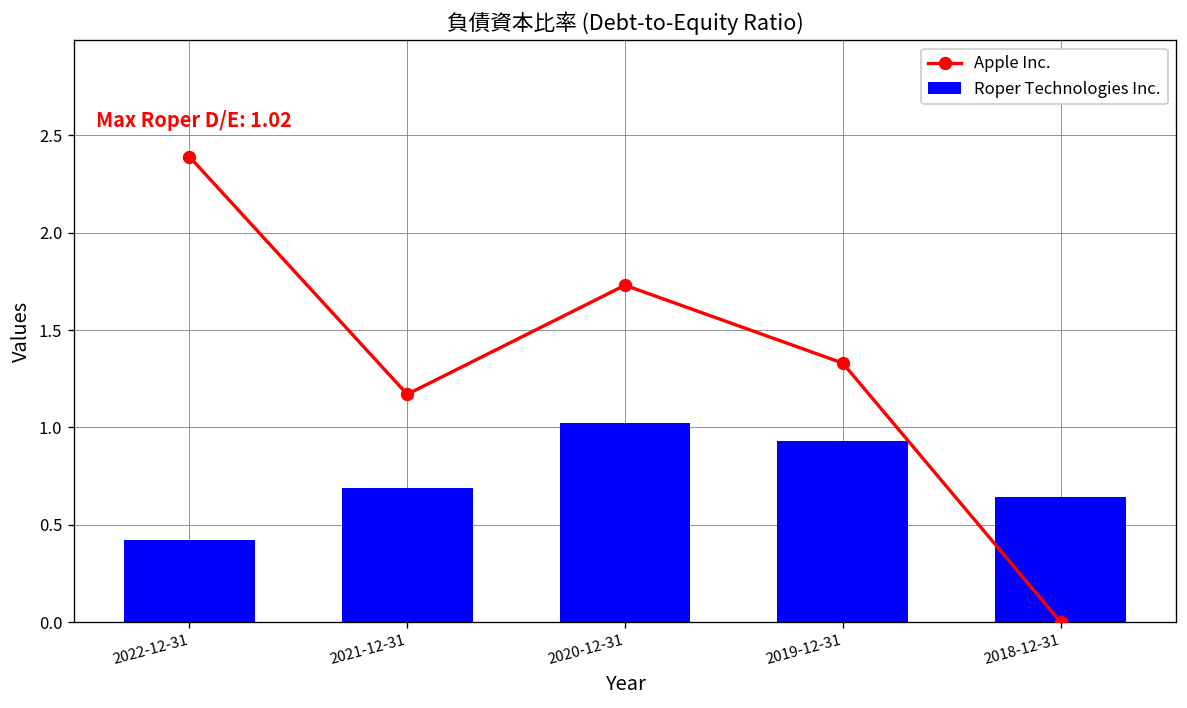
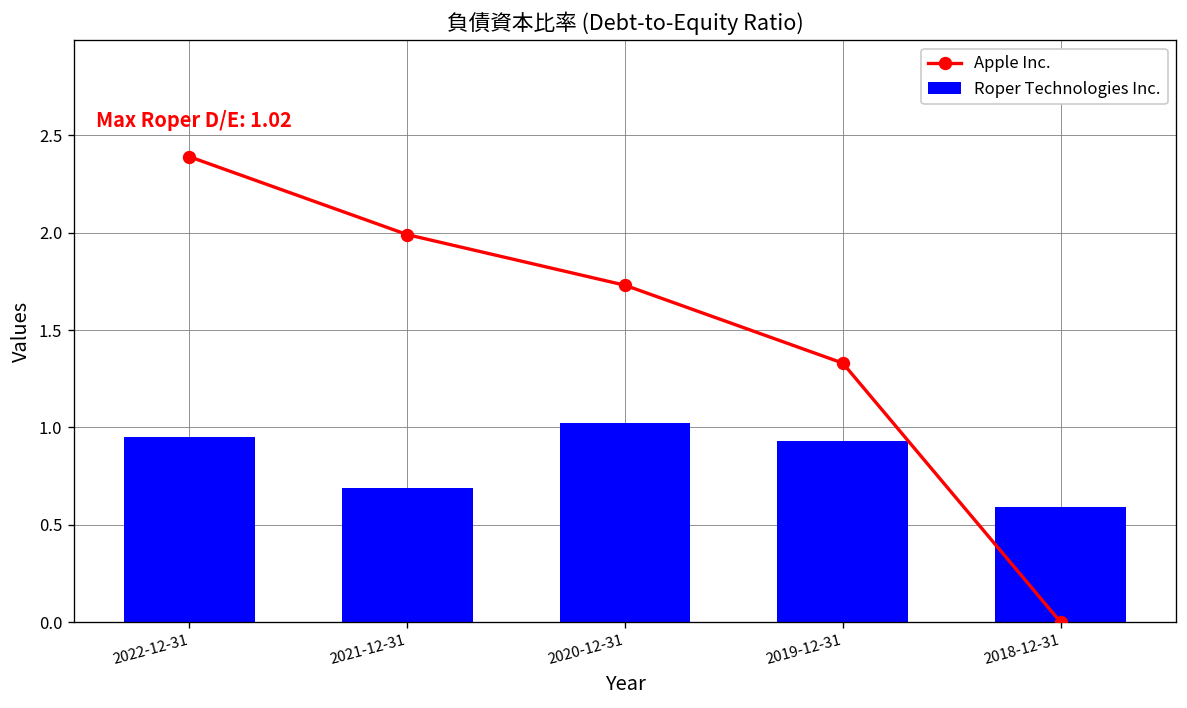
Roper Technologies Inc., 2022-12-31: 0.42 -> 0.95
Apple Inc., 2021-12-31: 1.17 -> 1.99
Roper Technologies Inc., 2018-12-31: 0.64 -> 0.59
